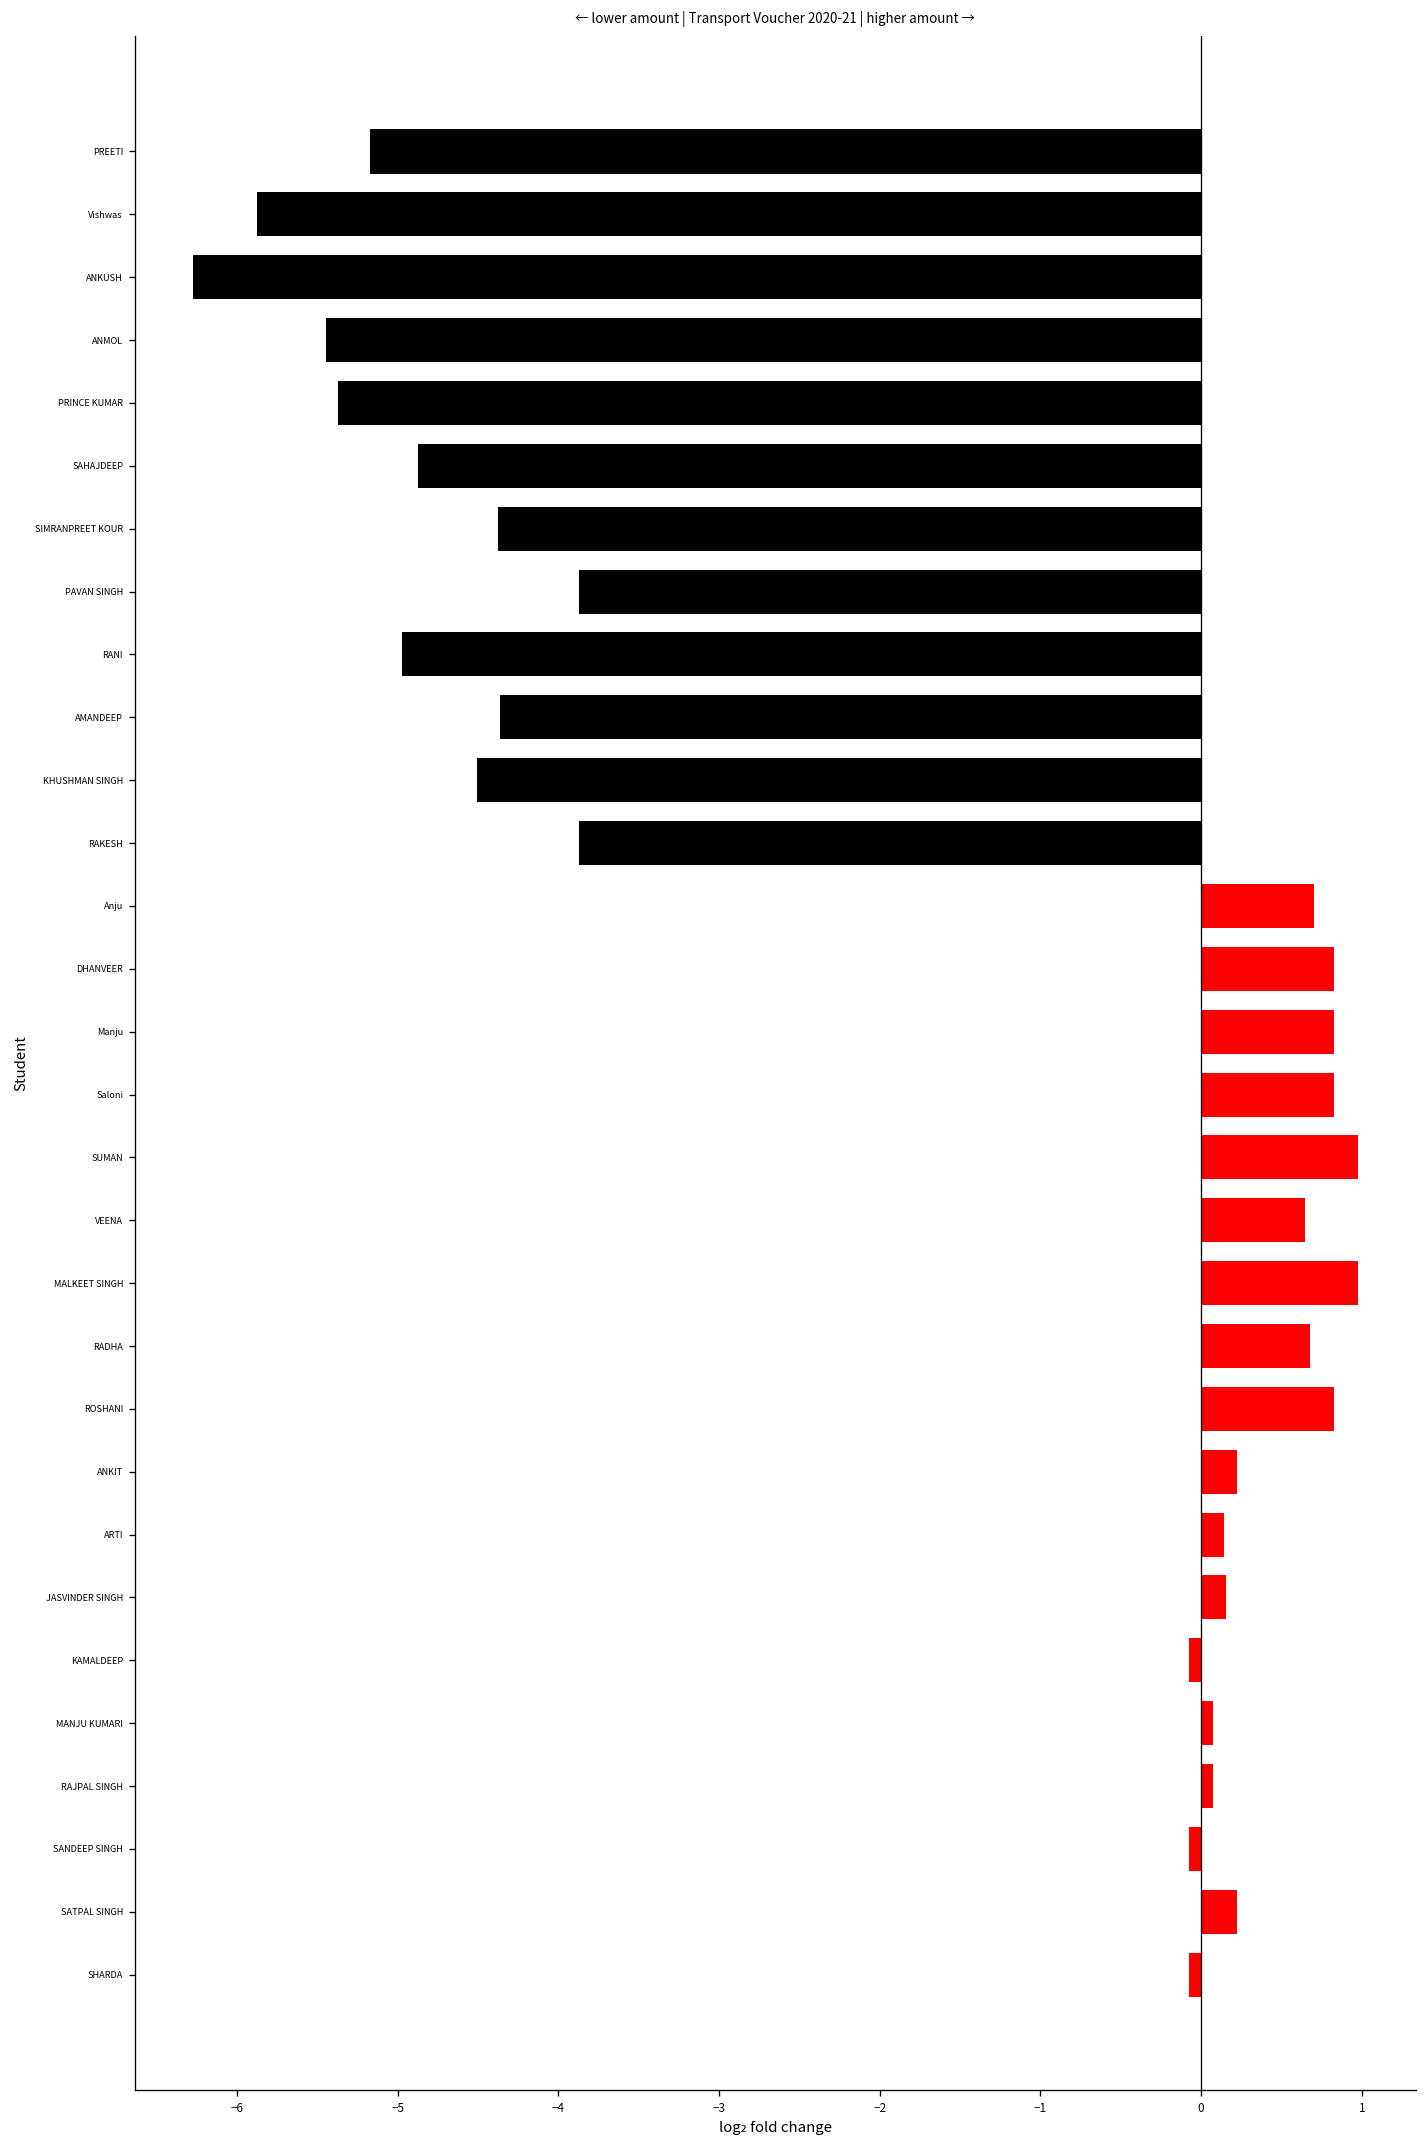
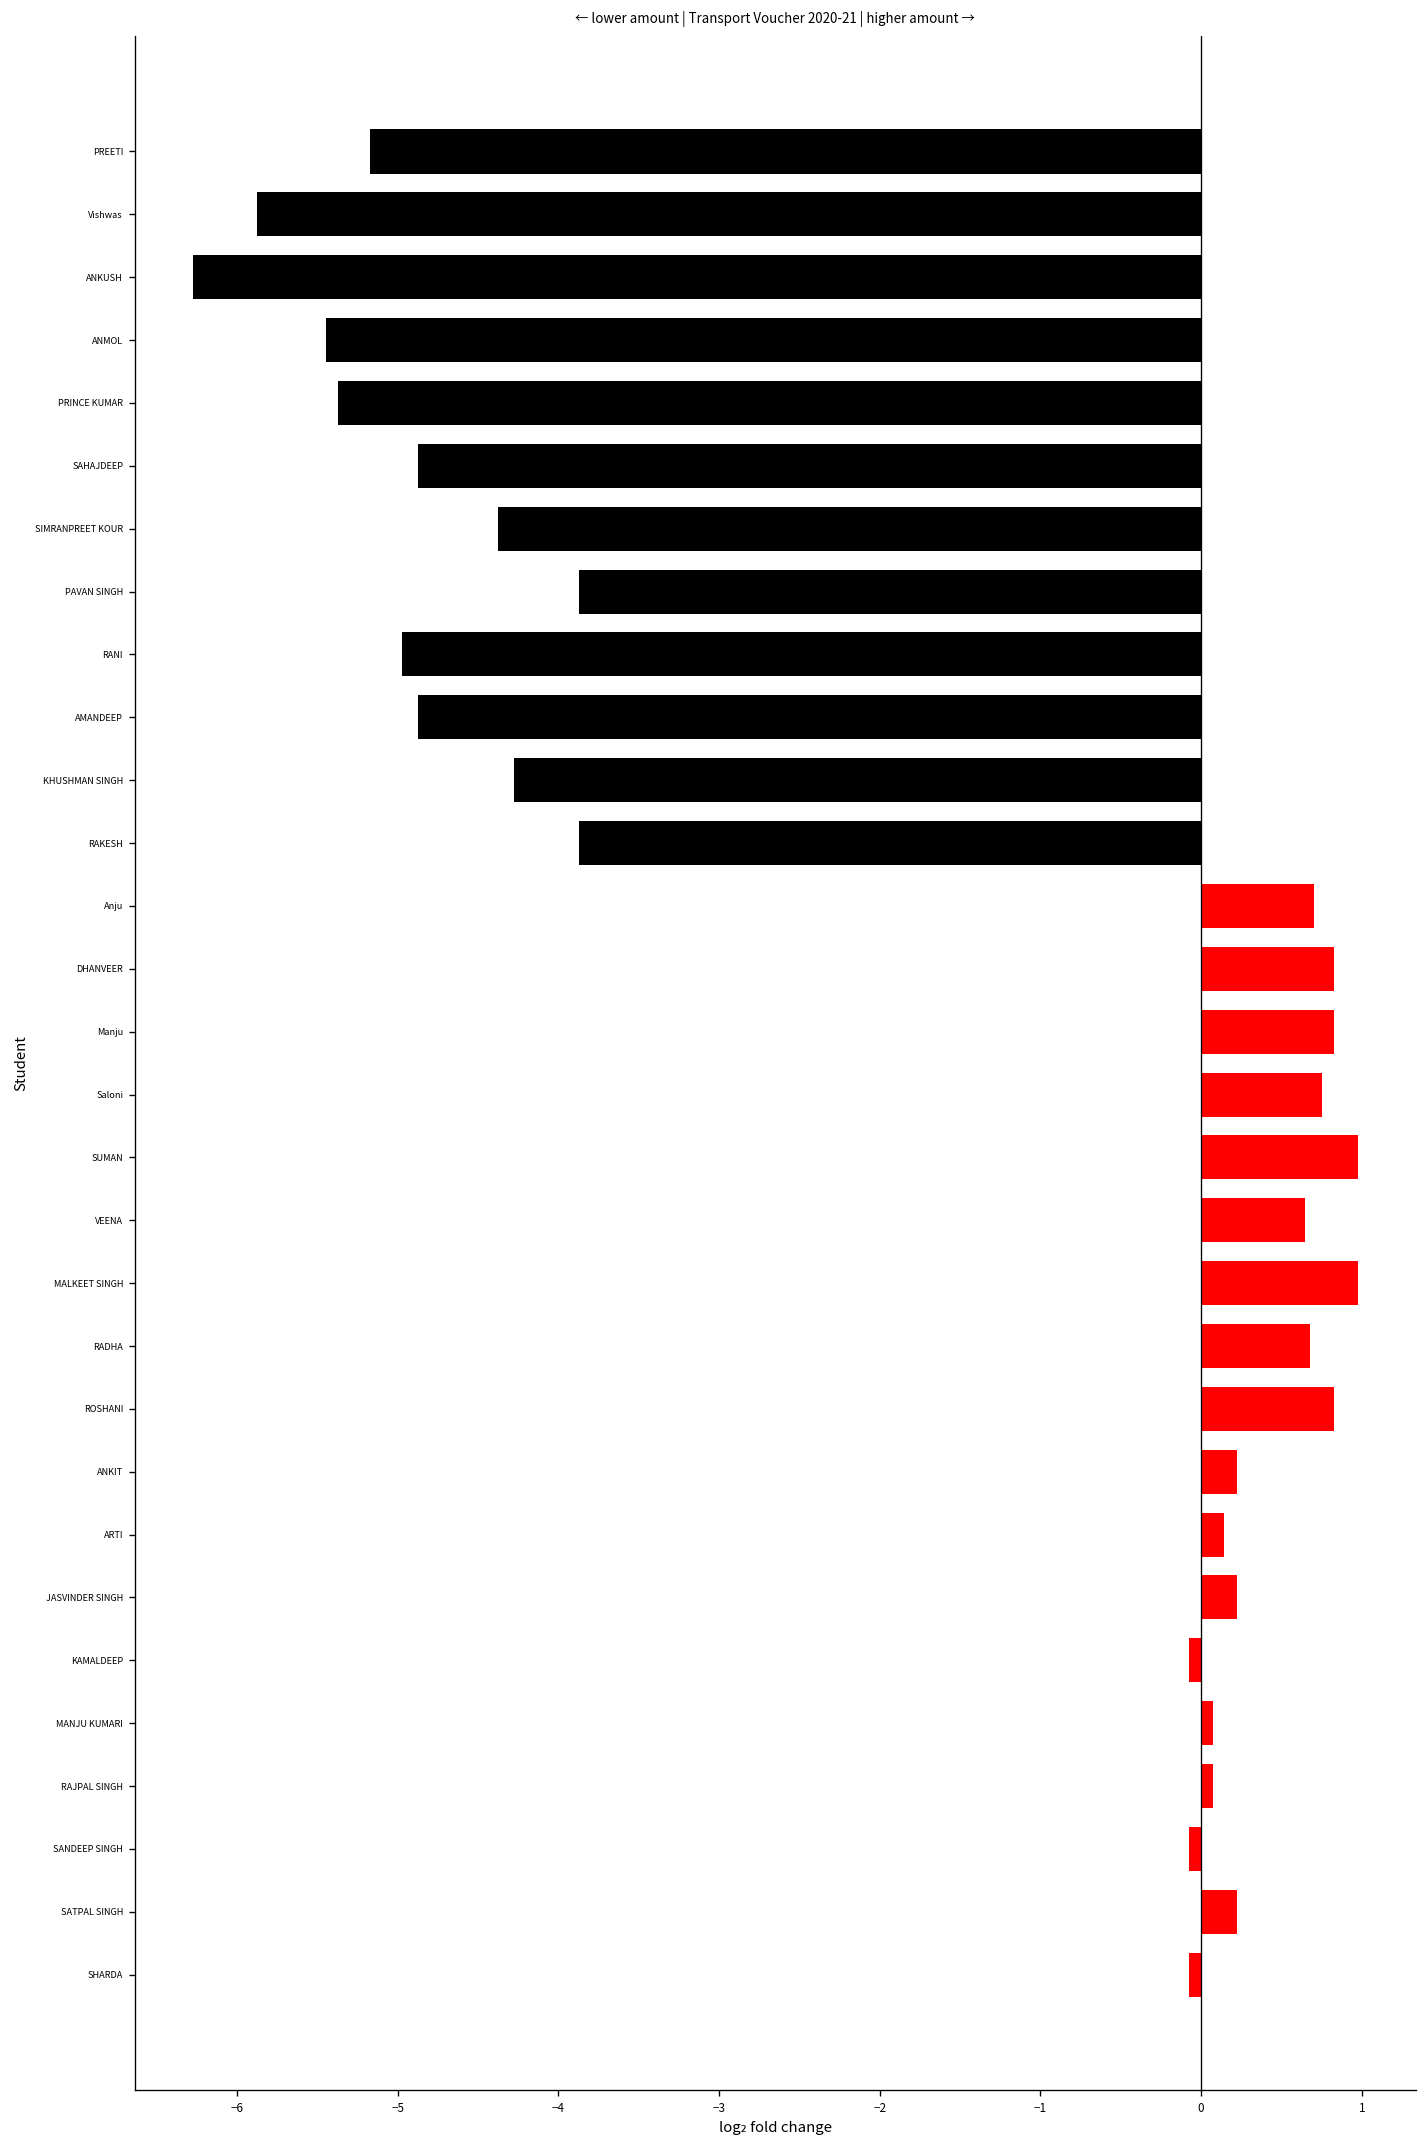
AMANDEEP: -4.37 -> -4.88
KHUSHMAN SINGH: -4.51 -> -4.28
Saloni: 0.83 -> 0.76
JASVINDER SINGH: 0.16 -> 0.23
